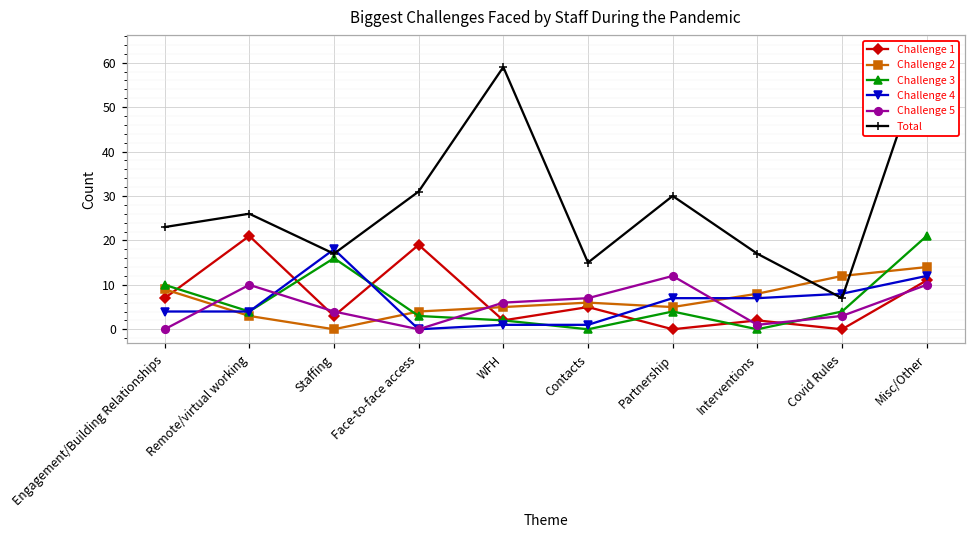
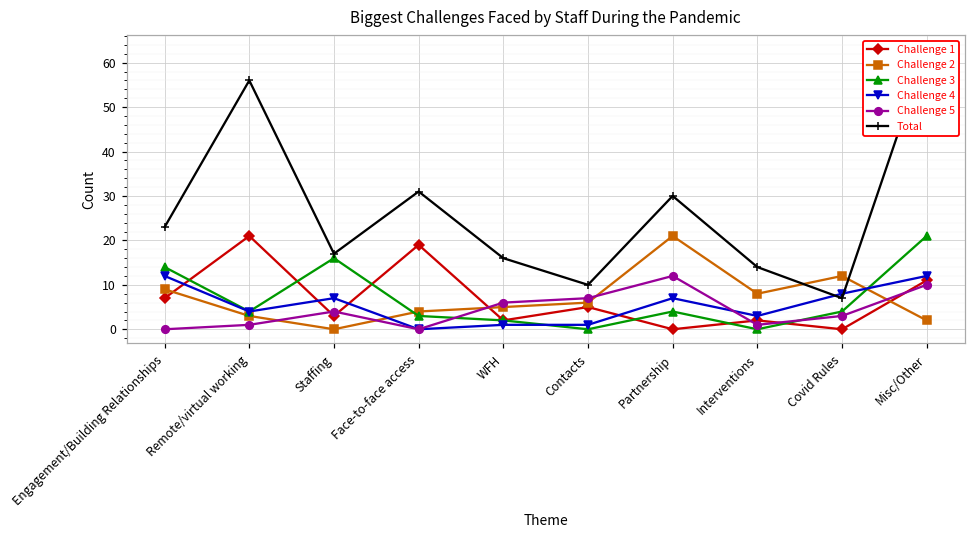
Challenge 3, Engagement/Building Relationships: 10 -> 14
Challenge 4, Engagement/Building Relationships: 4 -> 12
Challenge 5, Remote/virtual working: 10 -> 1
Total, Remote/virtual working: 26 -> 56
Challenge 4, Staffing: 18 -> 7
Total, WFH: 59 -> 16
Total, Contacts: 15 -> 10
Challenge 2, Partnership: 5 -> 21
Challenge 4, Interventions: 7 -> 3
Total, Interventions: 17 -> 14
Challenge 2, Misc/Other: 14 -> 2
